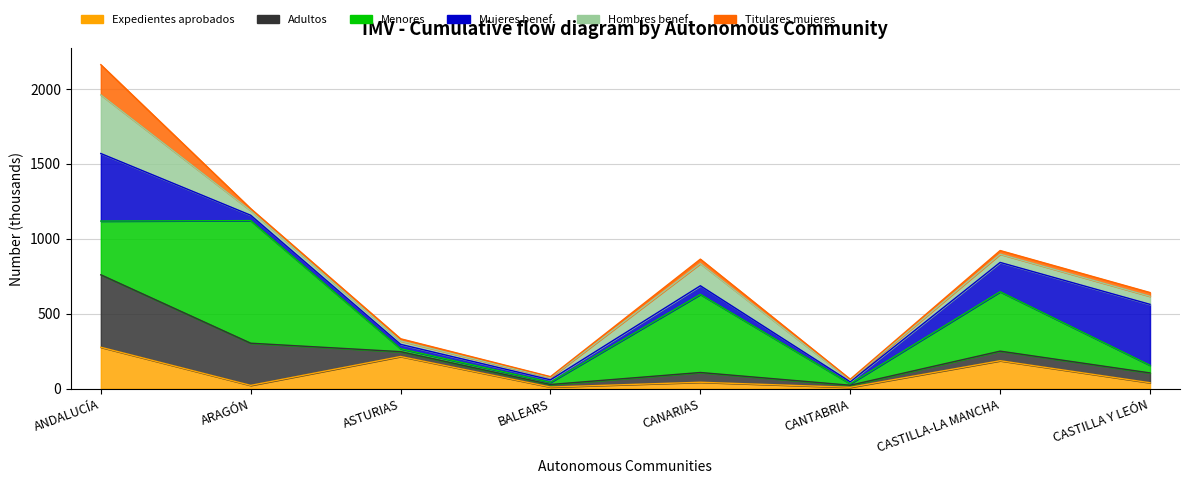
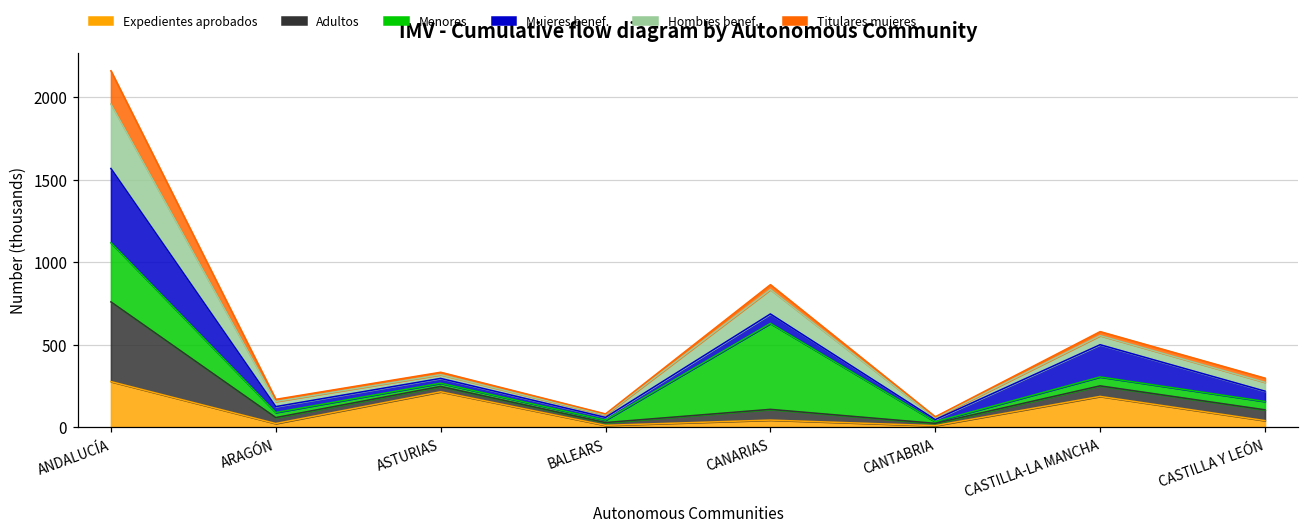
Adultos, ARAGÓN: 280 -> 40
Menores, ARAGÓN: 820 -> 30
Menores, CASTILLA-LA MANCHA: 400 -> 50
Mujeres benef., CASTILLA Y LEÓN: 410 -> 60
